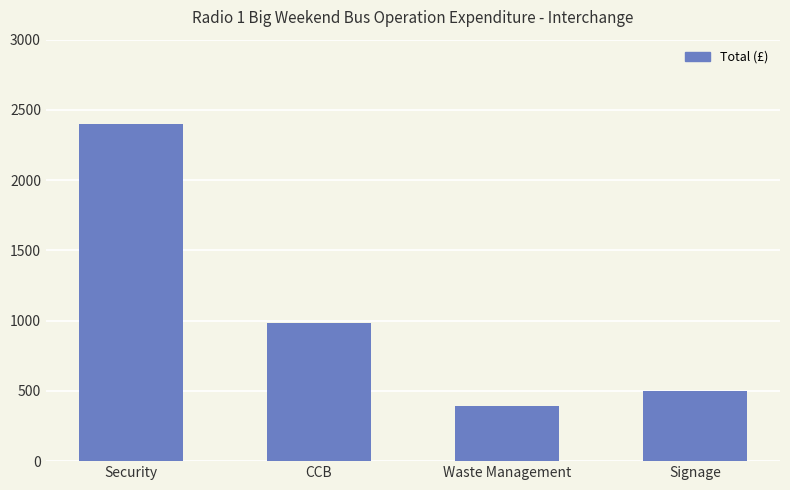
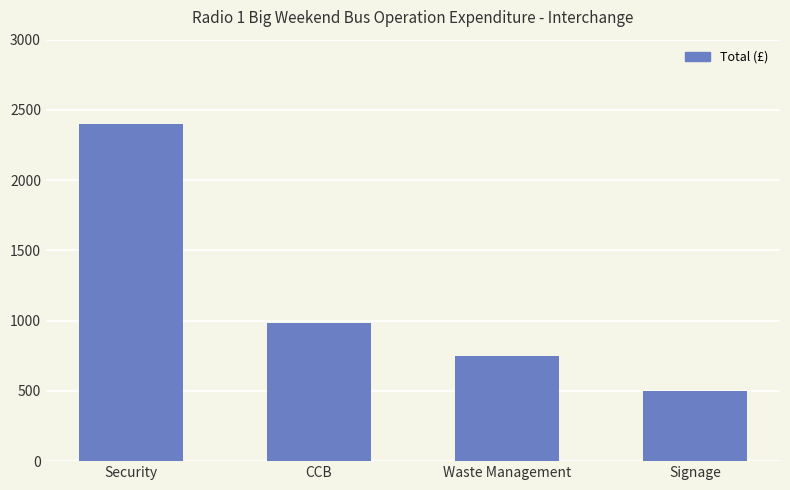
Waste Management: 390 -> 750
